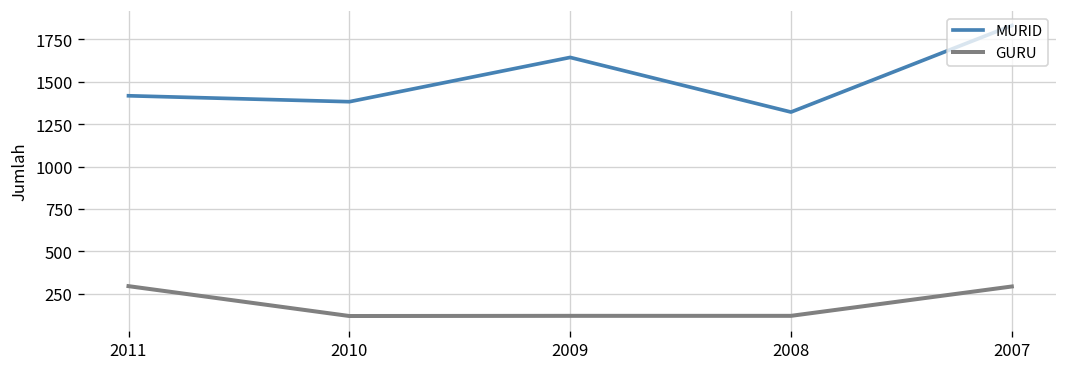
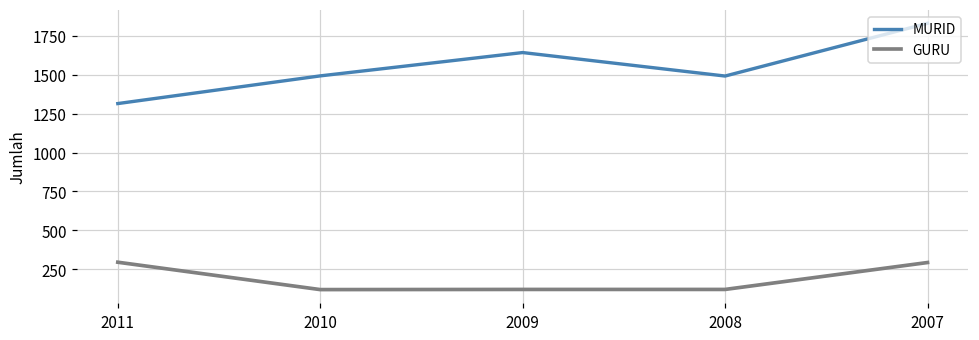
MURID, 2011: 1420 -> 1320
MURID, 2010: 1380 -> 1490
MURID, 2008: 1320 -> 1490
